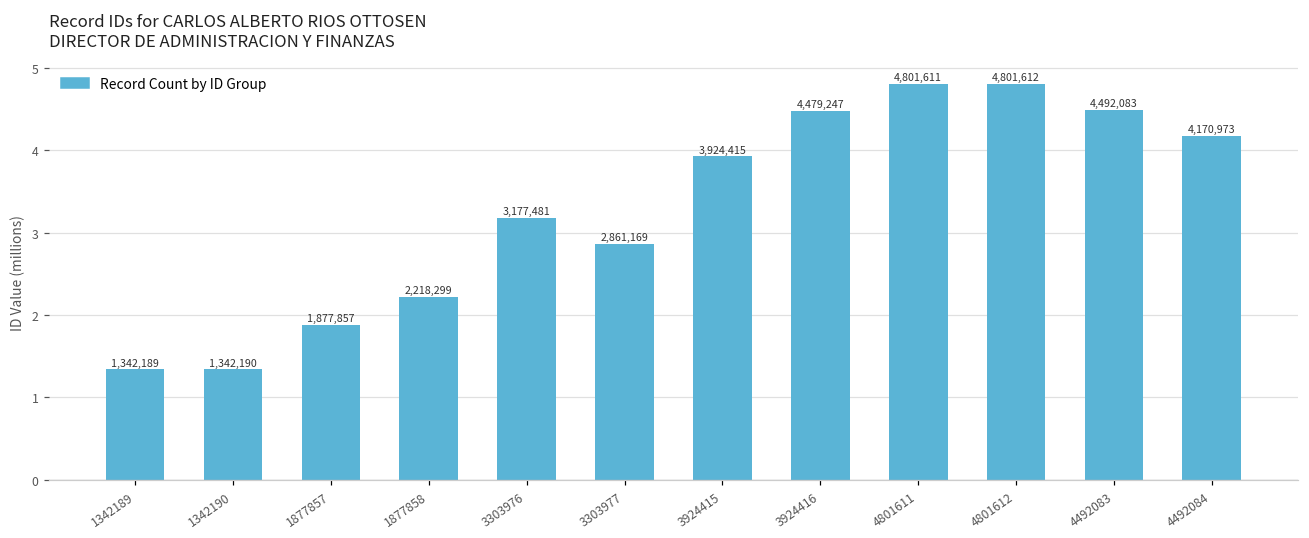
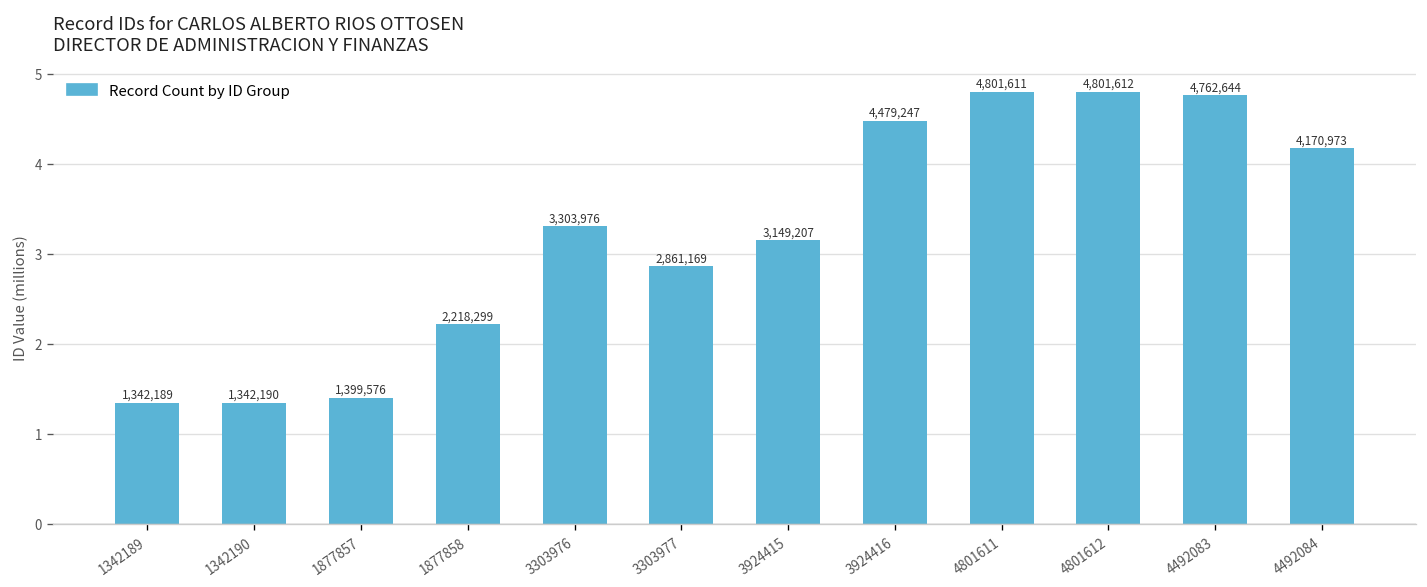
1877857: 1,877,857 -> 1,399,576
3303976: 3,177,481 -> 3,303,976
3924415: 3,924,415 -> 3,149,207
4492083: 4,492,083 -> 4,762,644
